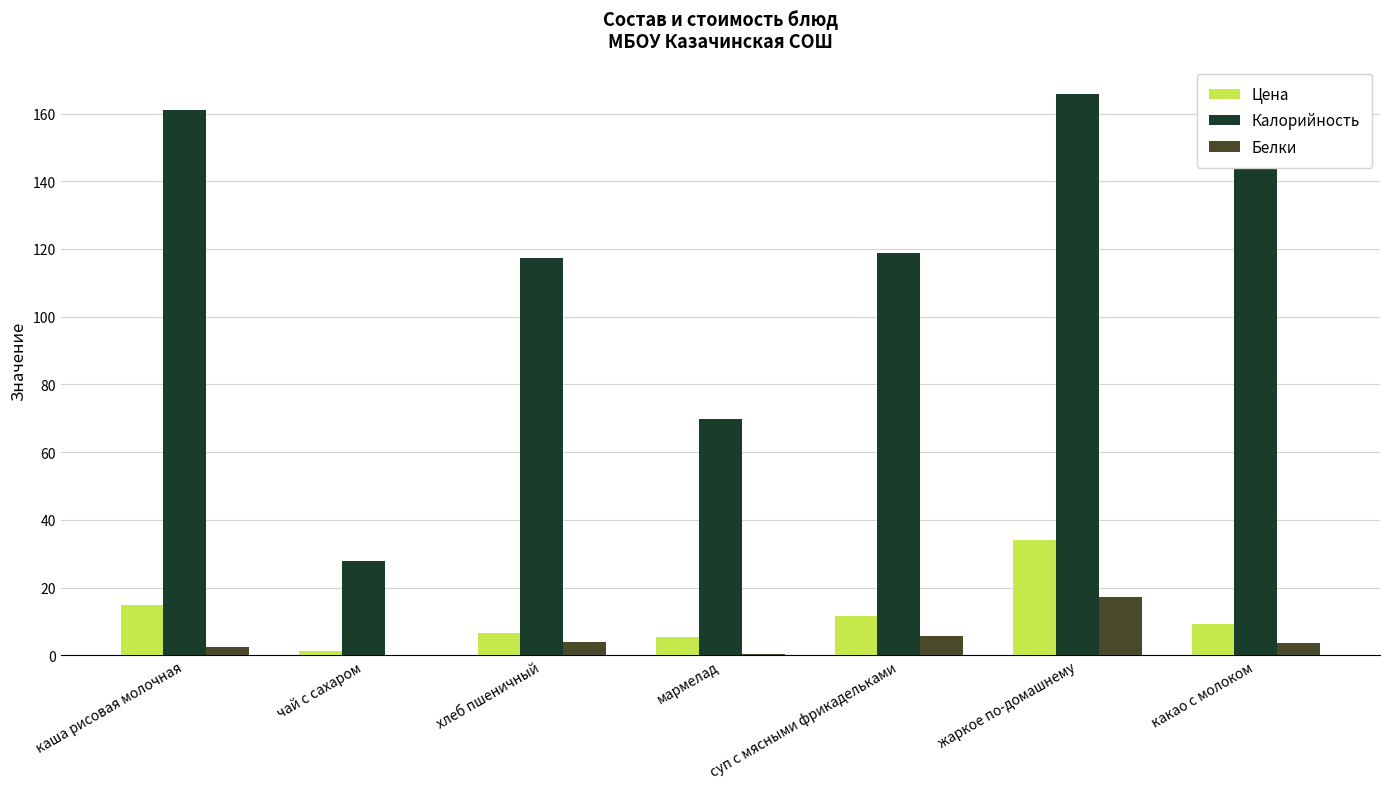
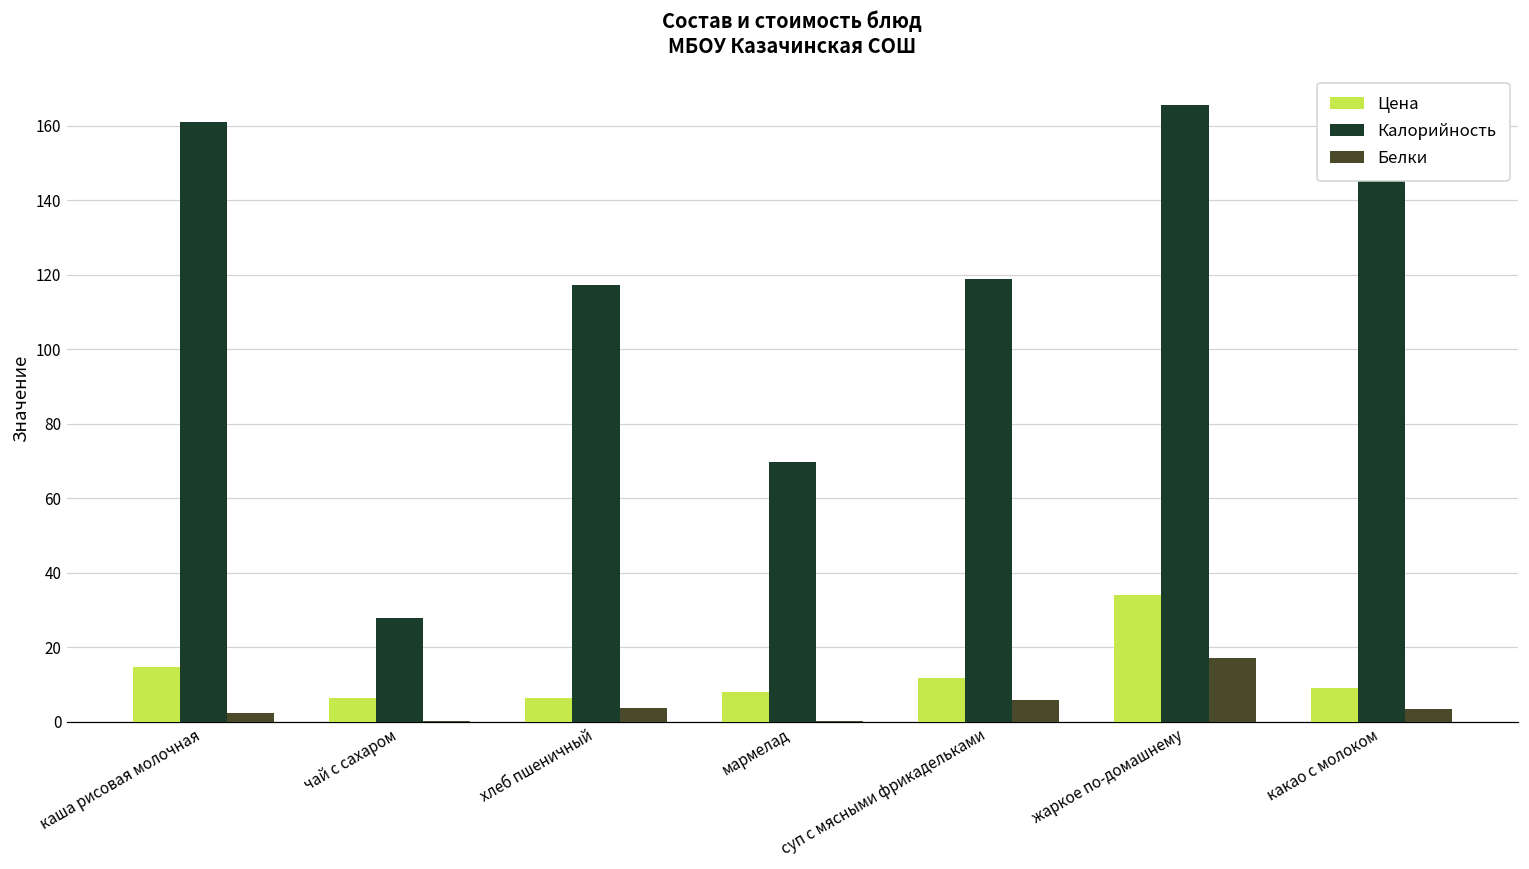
Цена, чай с сахаром: 1 -> 6
Цена, мармелад: 5 -> 8
